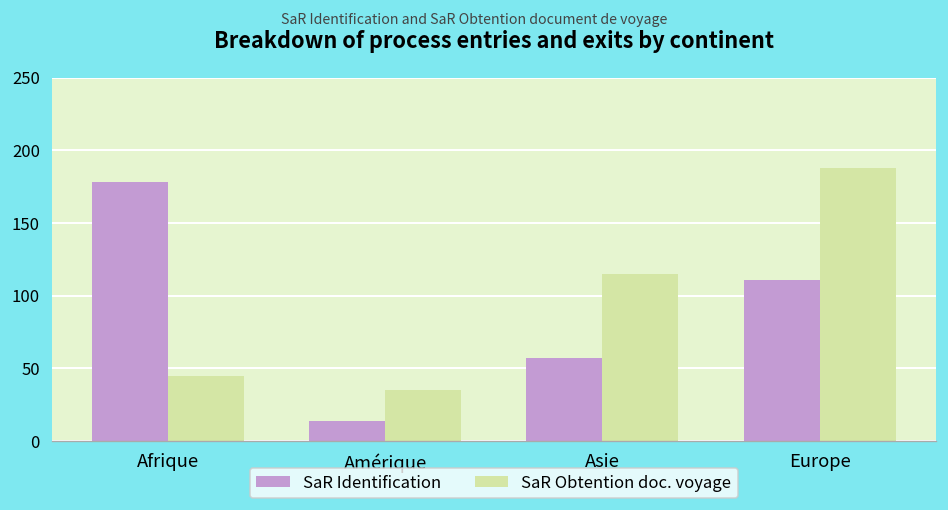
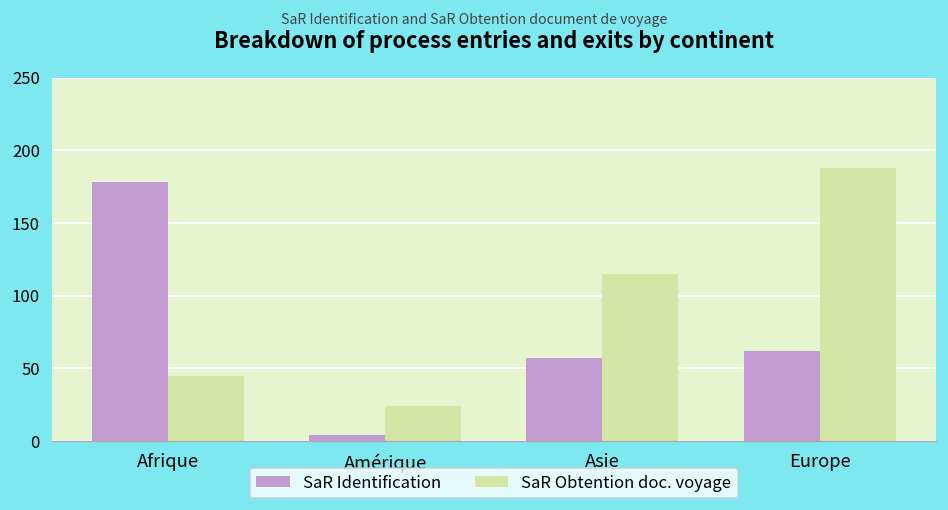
SaR Identification, Amérique: 14 -> 4
SaR Obtention doc. voyage, Amérique: 35 -> 24
SaR Identification, Europe: 111 -> 62
